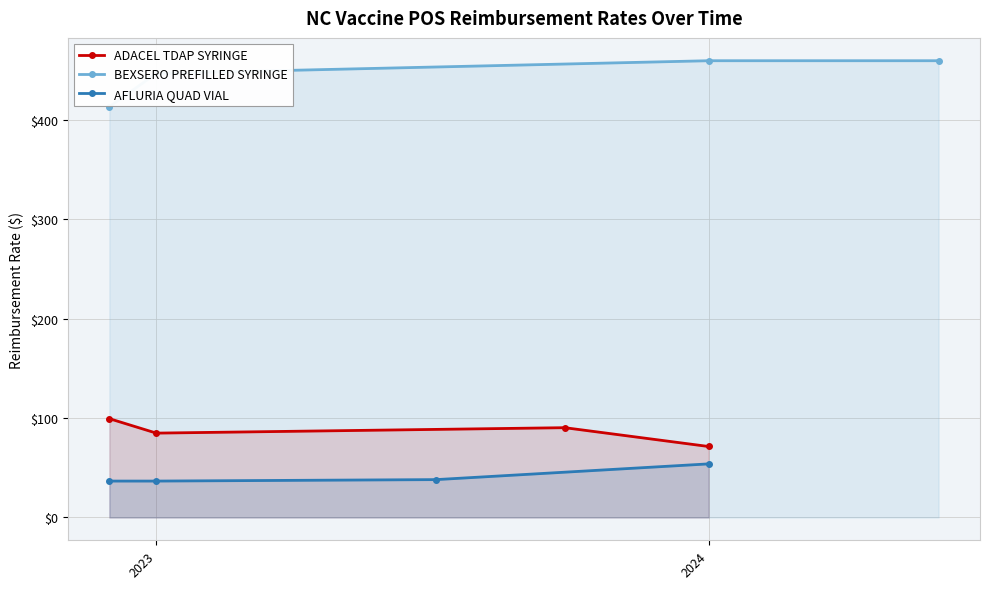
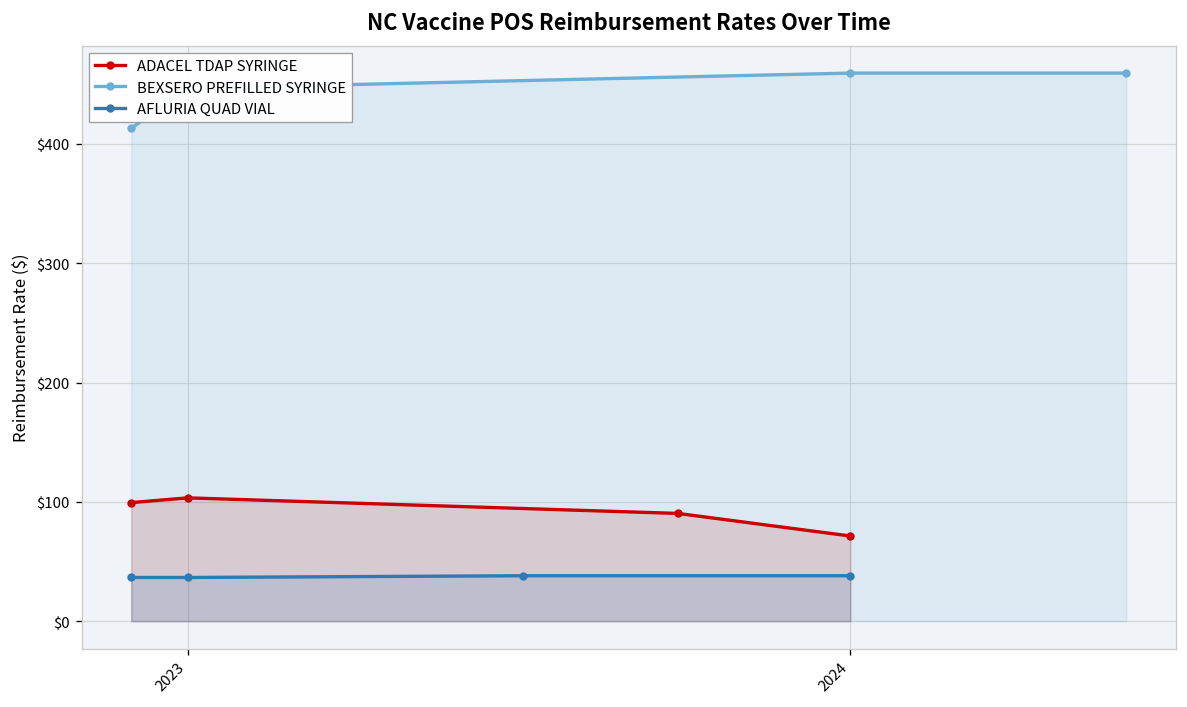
ADACEL TDAP SYRINGE, 2023: $80 -> $100
AFLURIA QUAD VIAL, 2024: $50 -> $40
